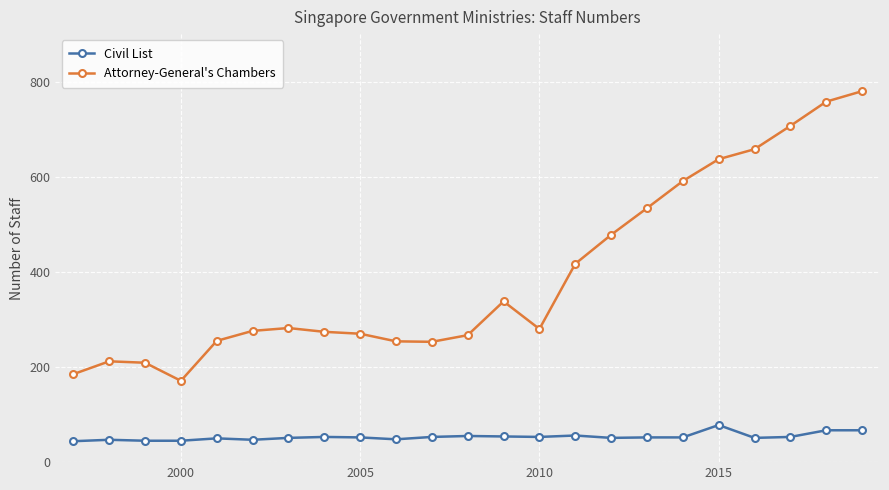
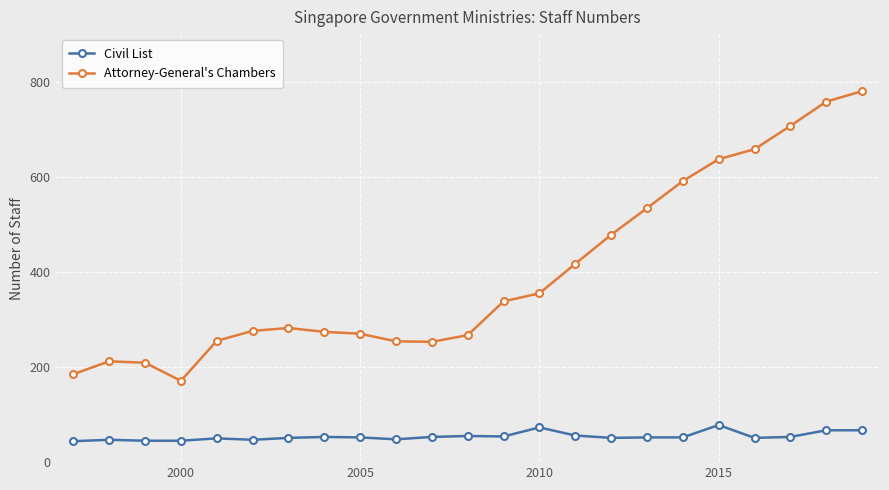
Civil List, 2010: 50 -> 70
Attorney-General's Chambers, 2010: 280 -> 360
